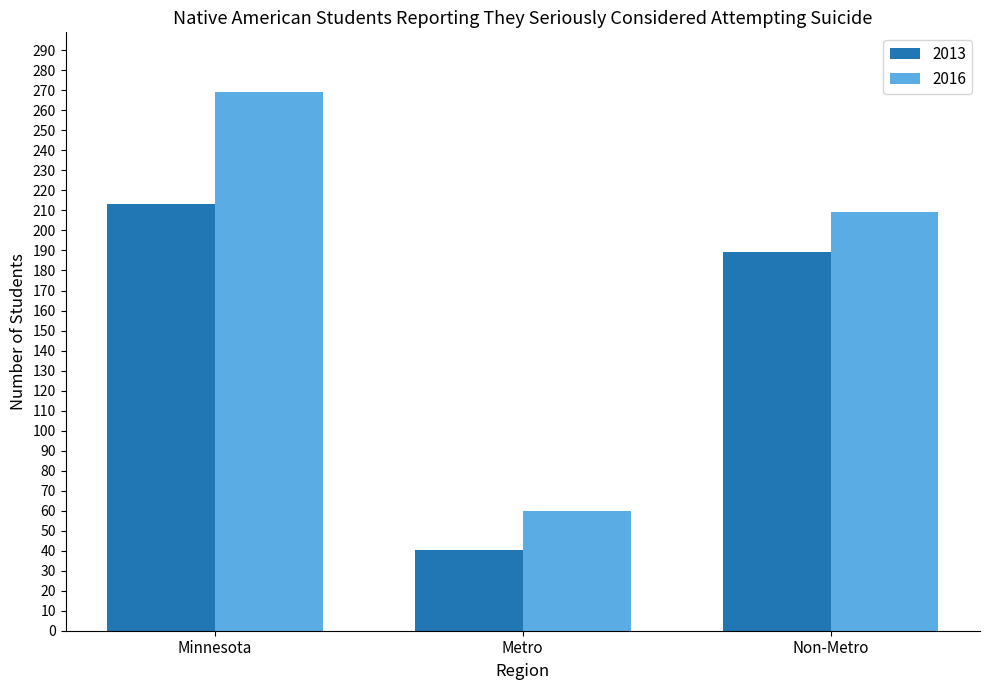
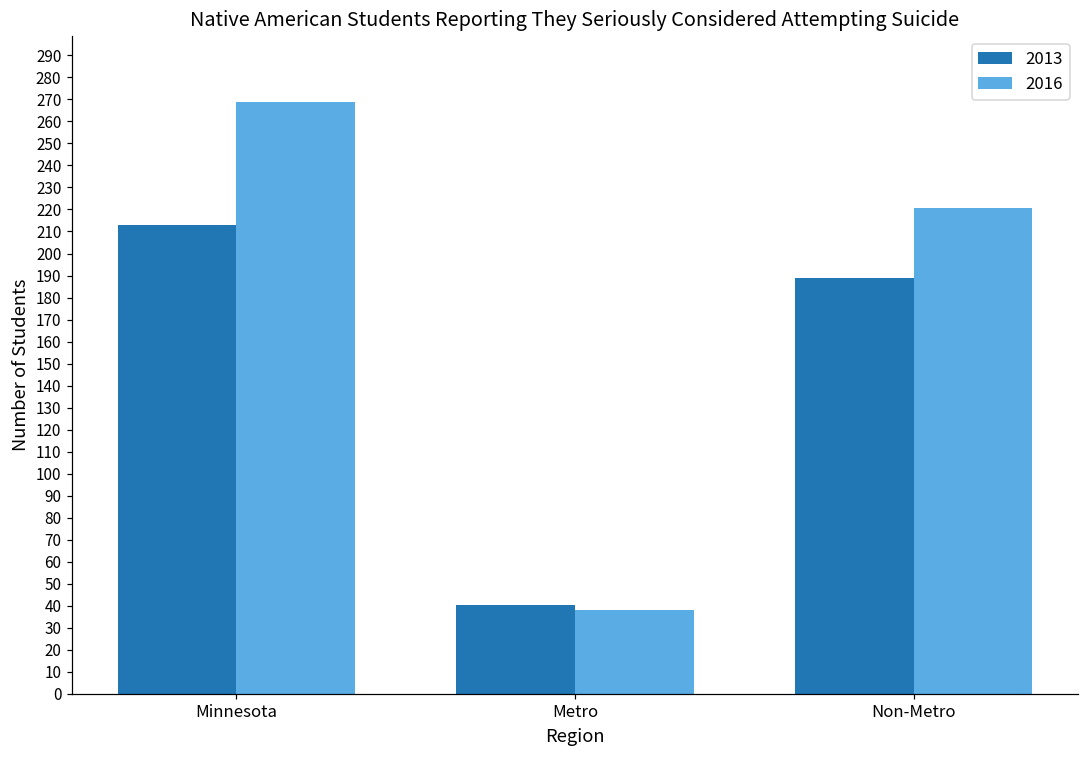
2016, Metro: 60 -> 38
2016, Non-Metro: 209 -> 221
